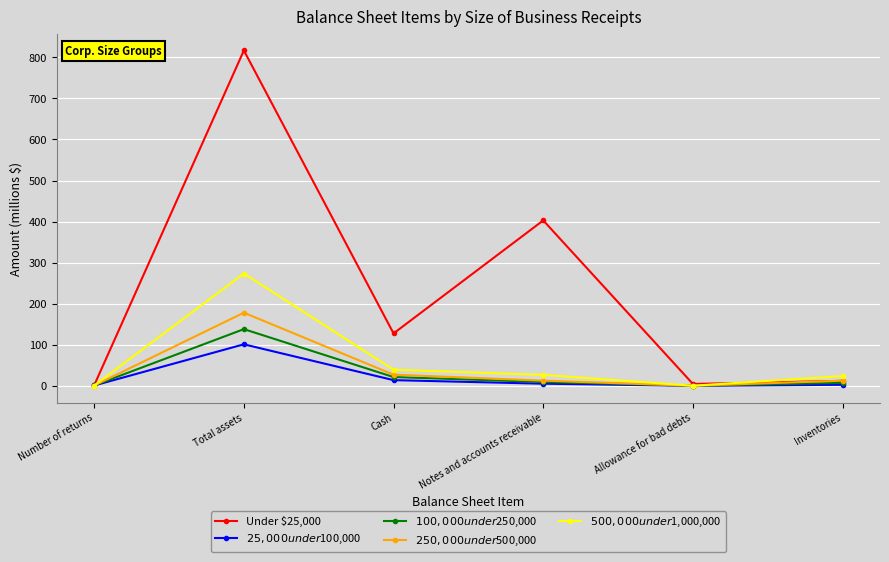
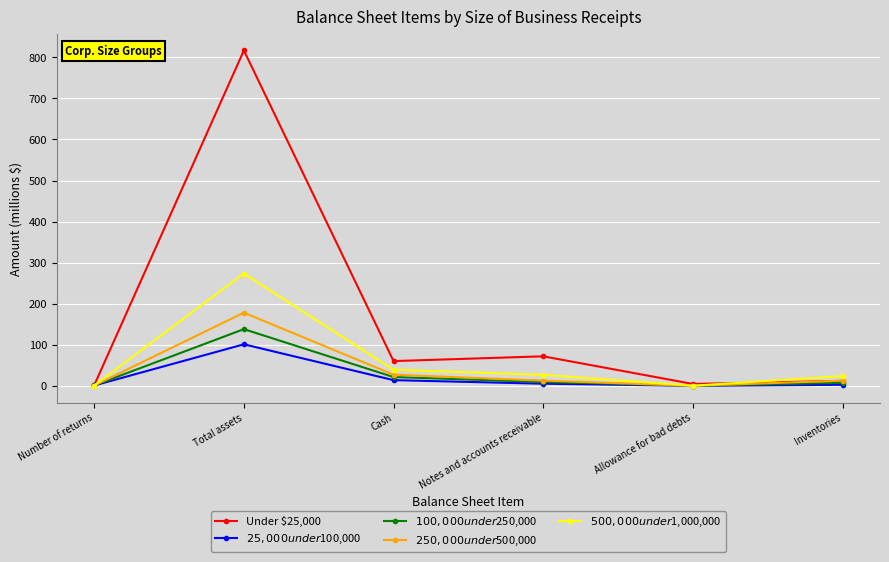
Under $25,000, Cash: 130 -> 60
Under $25,000, Notes and accounts receivable: 400 -> 70
